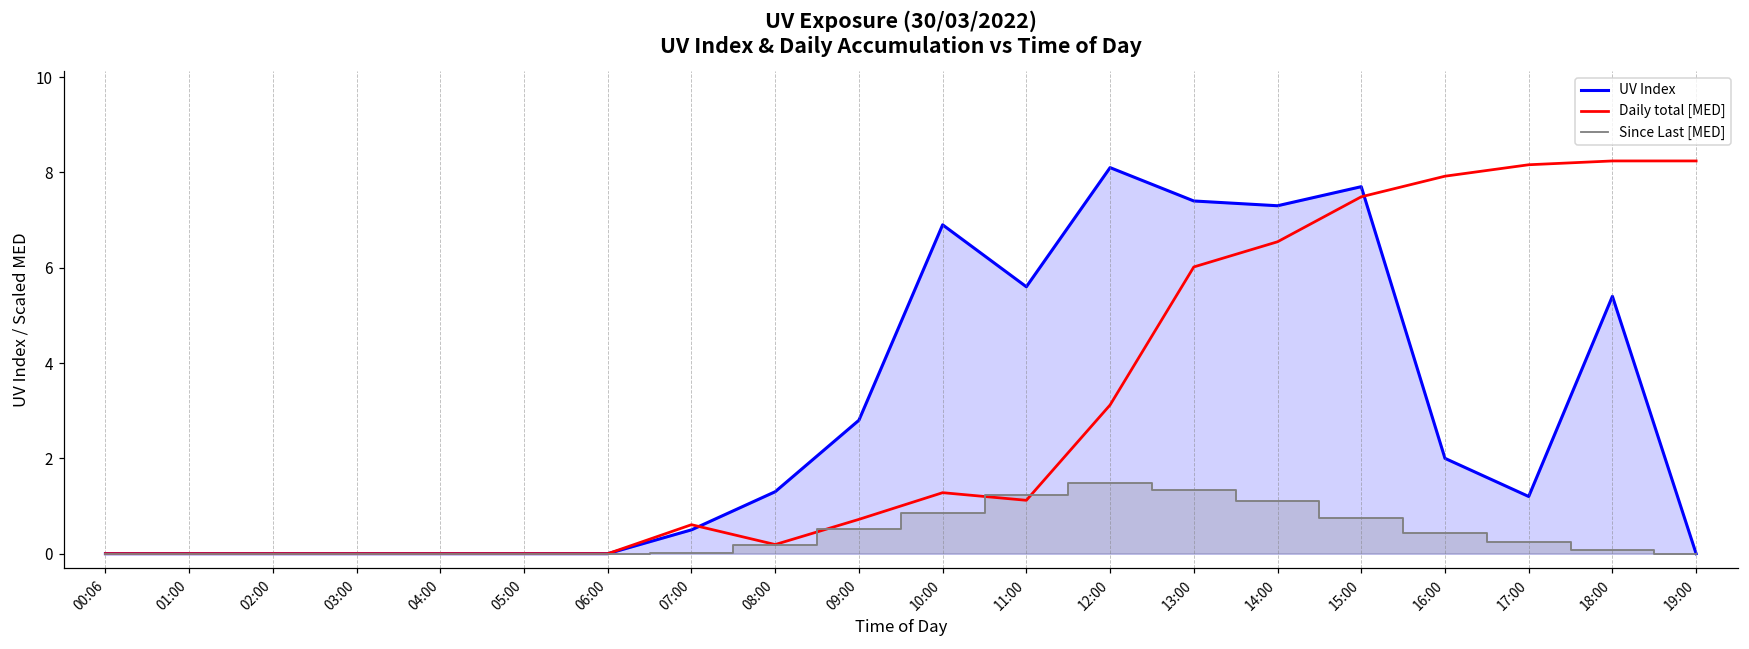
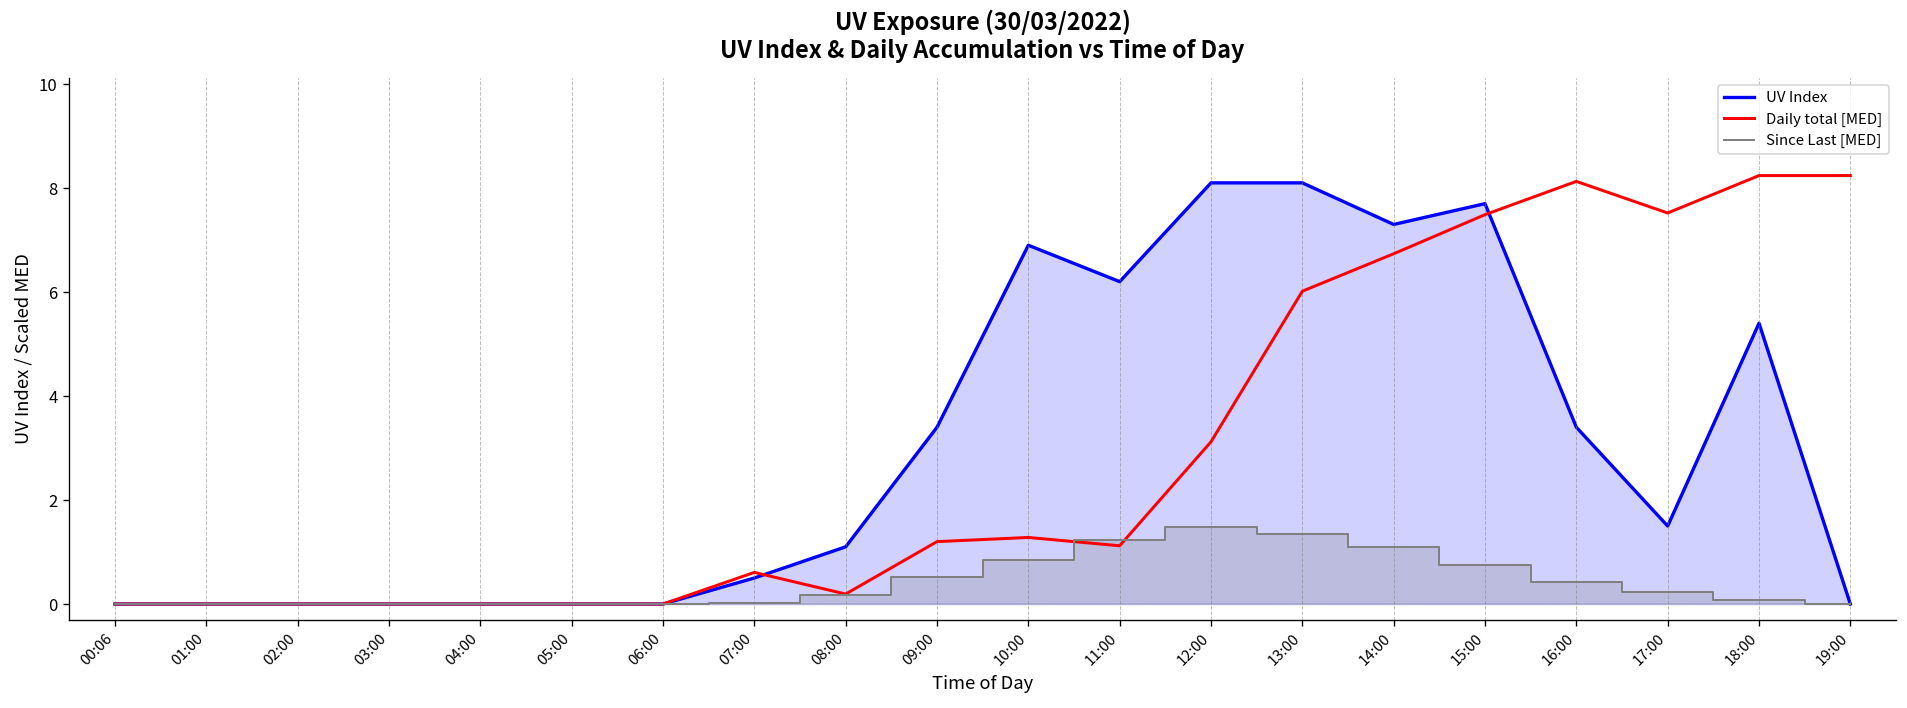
UV Index, 08:00: 1.3 -> 1.1
UV Index, 09:00: 2.8 -> 3.4
Daily total [MED], 09:00: 0.7 -> 1.2
UV Index, 11:00: 5.6 -> 6.2
UV Index, 13:00: 7.4 -> 8.1
Daily total [MED], 14:00: 6.5 -> 6.7
UV Index, 16:00: 2.0 -> 3.4
Daily total [MED], 16:00: 7.9 -> 8.1
UV Index, 17:00: 1.2 -> 1.5
Daily total [MED], 17:00: 8.2 -> 7.5
